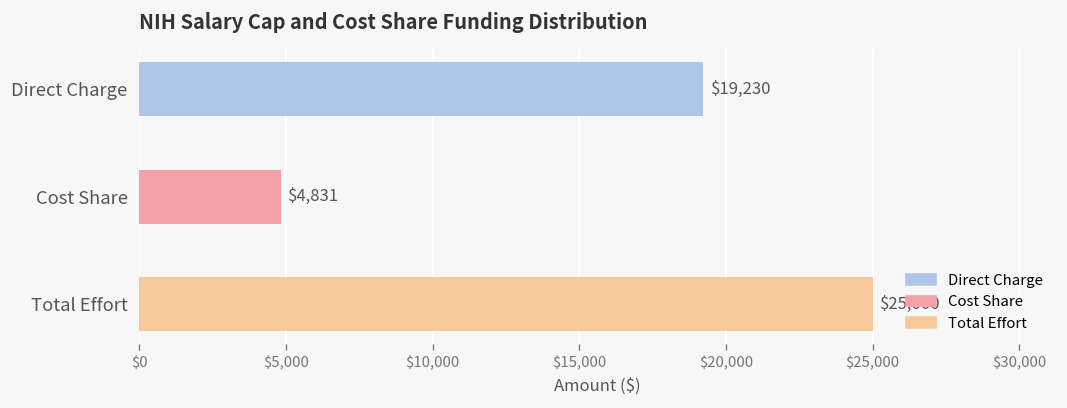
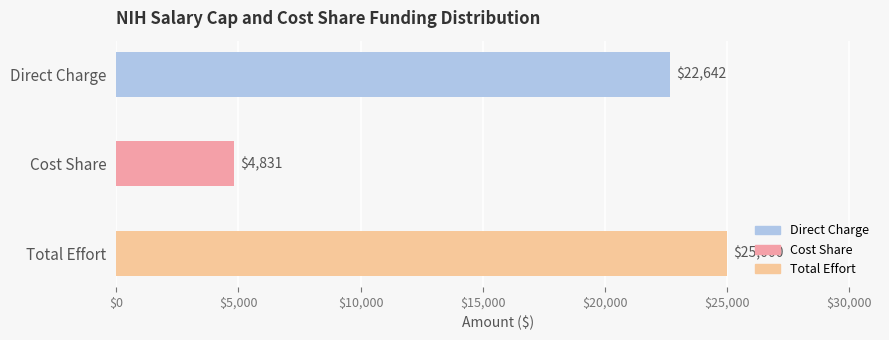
Direct Charge: $19,230 -> $22,642
